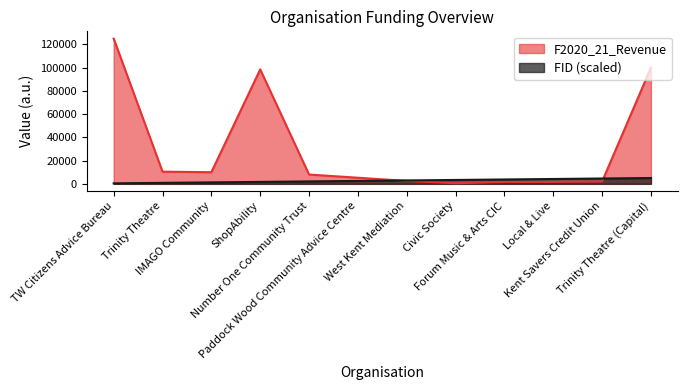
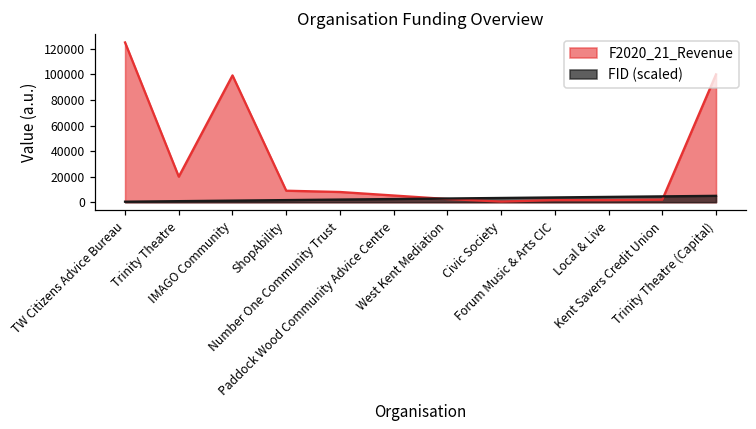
F2020_21_Revenue, Trinity Theatre: 10000 -> 20000
F2020_21_Revenue, IMAGO Community: 10000 -> 99000
F2020_21_Revenue, ShopAbility: 98000 -> 9000
